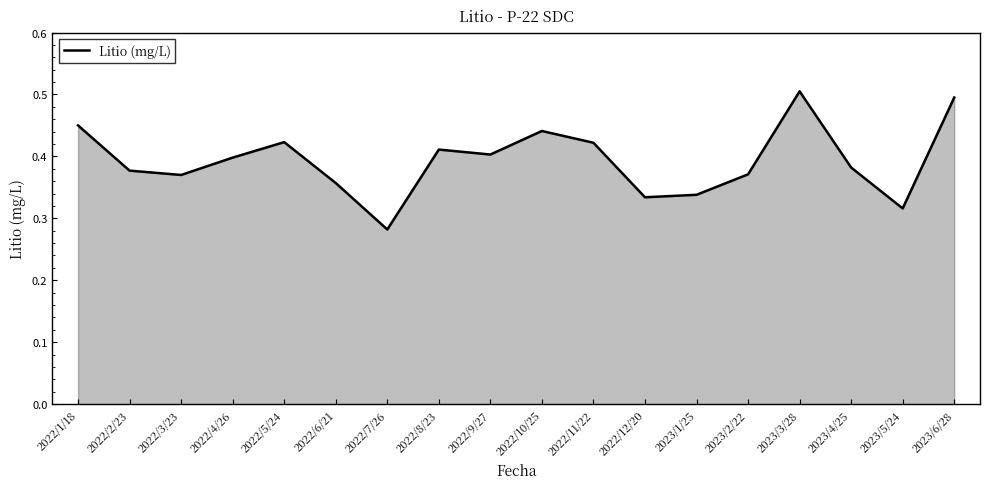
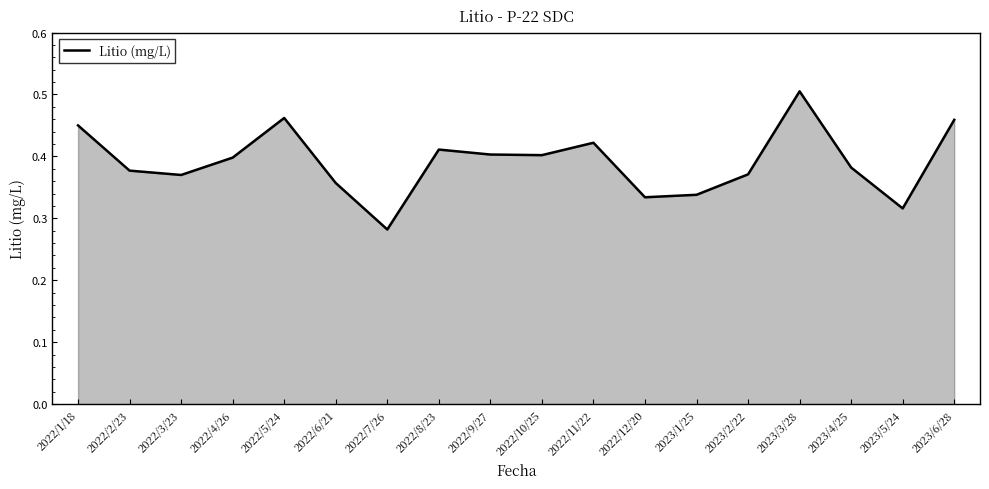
2022/5/24: 0.42 -> 0.46
2022/10/25: 0.44 -> 0.40
2023/6/28: 0.50 -> 0.46
